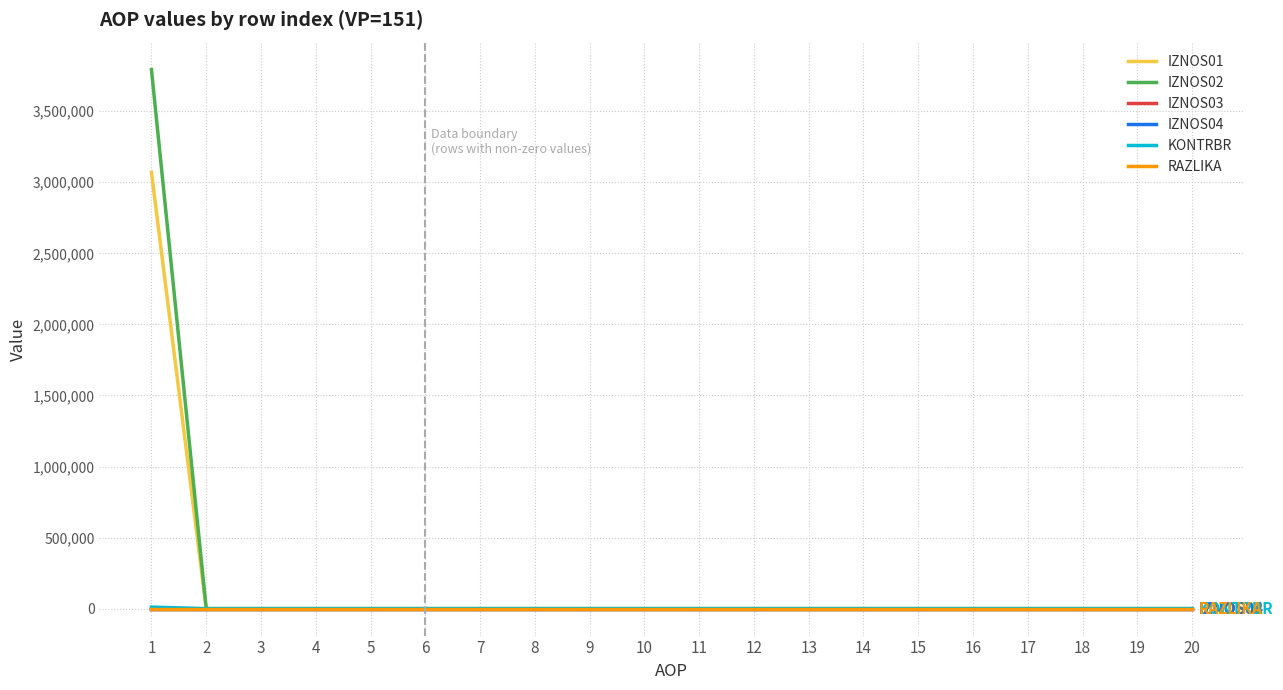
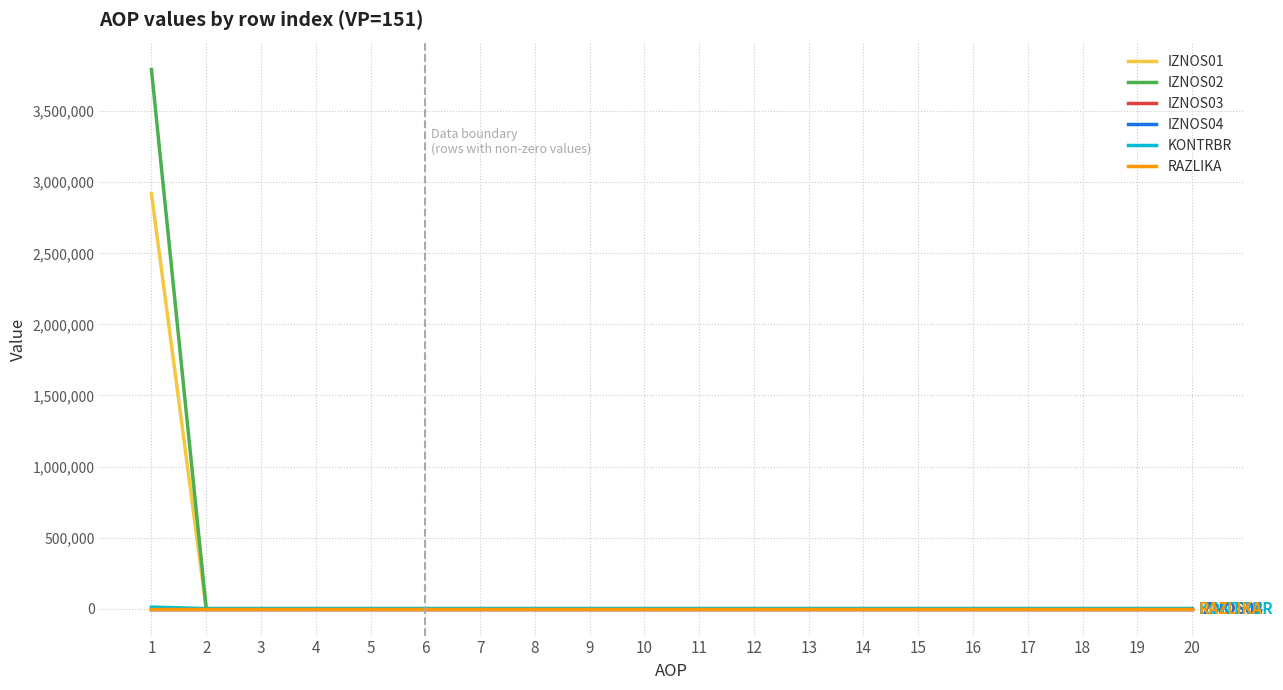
IZNOS01, 1: 3,070,000 -> 2,920,000
